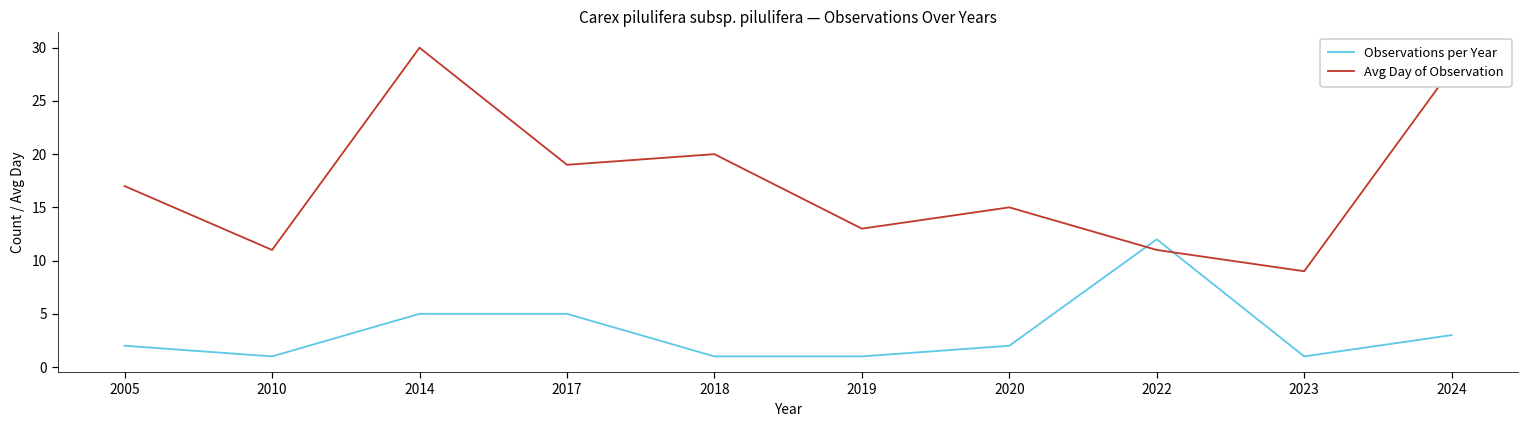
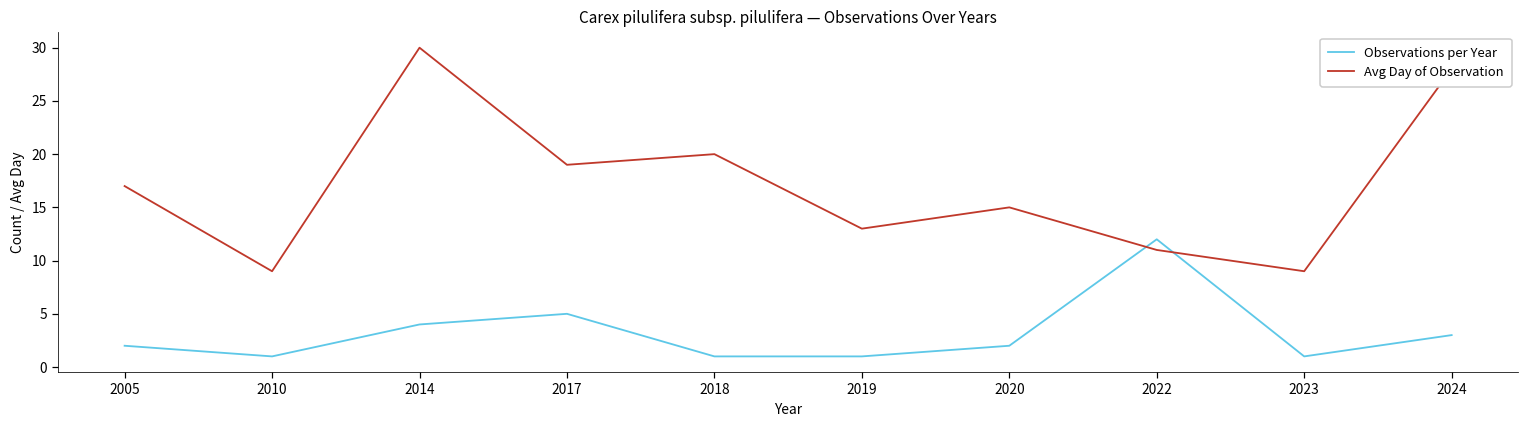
Avg Day of Observation, 2010: 11 -> 9
Observations per Year, 2014: 5 -> 4
